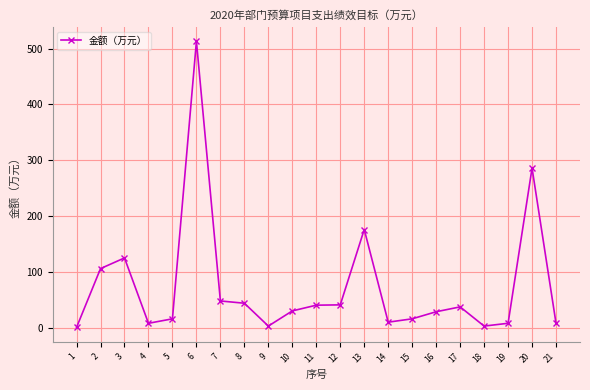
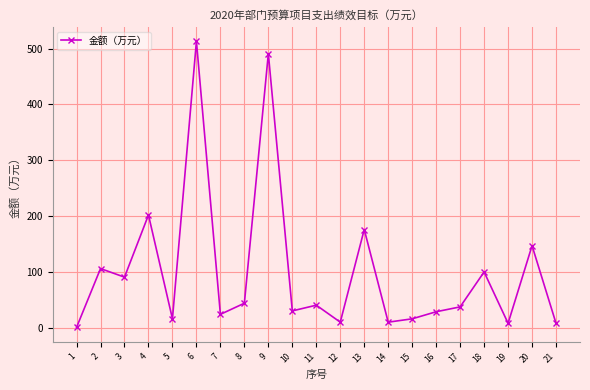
3: 130 -> 90
4: 10 -> 200
7: 50 -> 20
9: 0 -> 490
12: 40 -> 10
18: 0 -> 100
20: 290 -> 150
